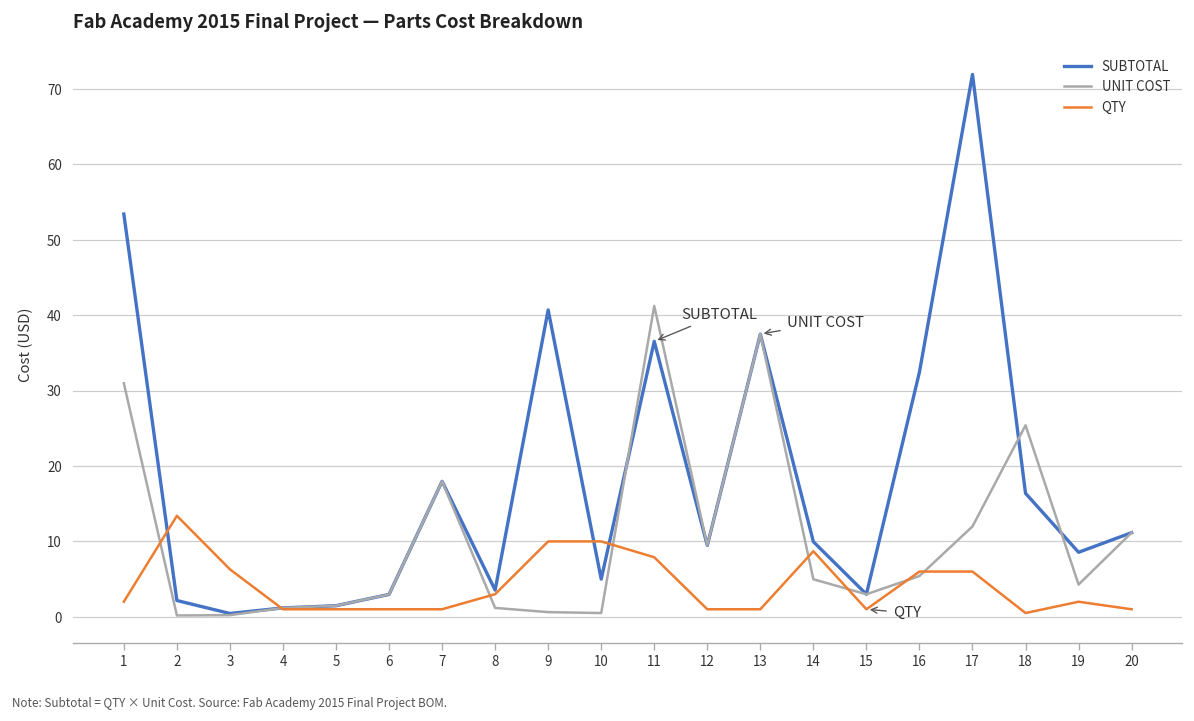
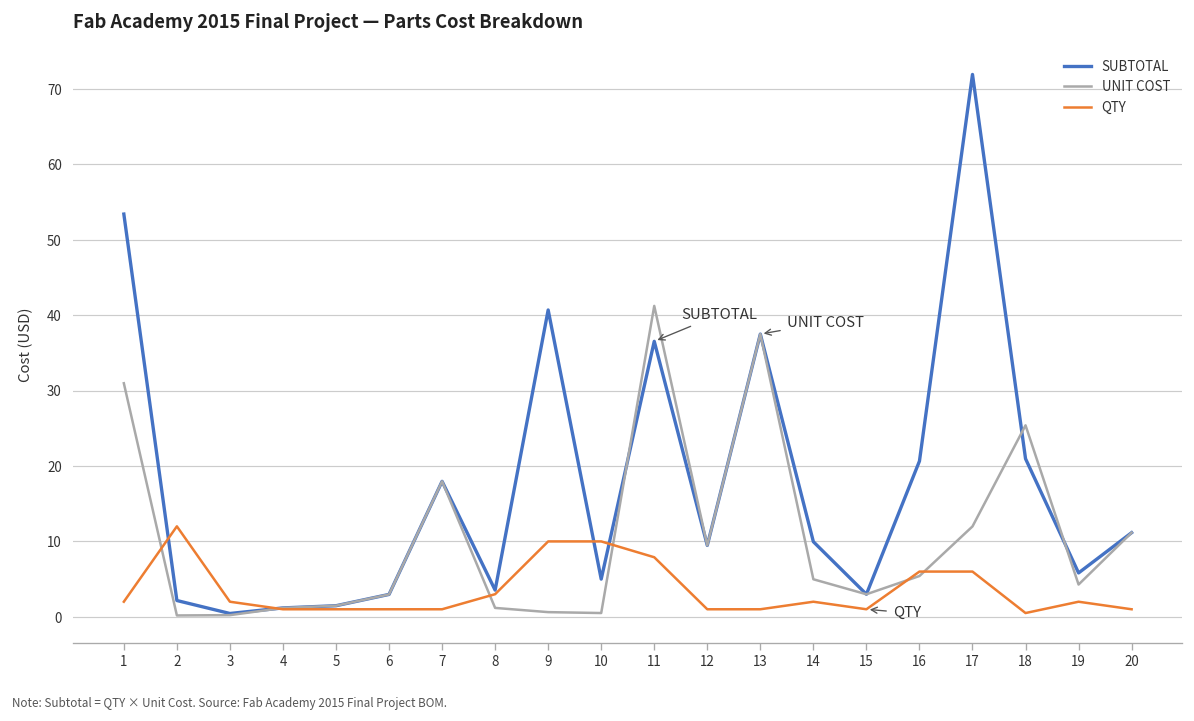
QTY, 2: 13 -> 12
QTY, 3: 6 -> 2
QTY, 14: 9 -> 2
SUBTOTAL, 16: 32 -> 21
SUBTOTAL, 18: 16 -> 21
SUBTOTAL, 19: 9 -> 6
